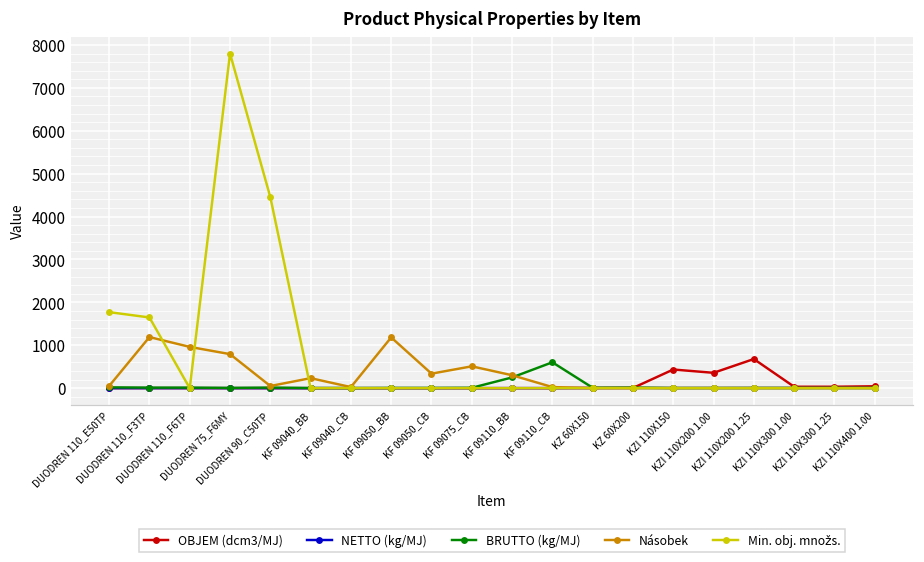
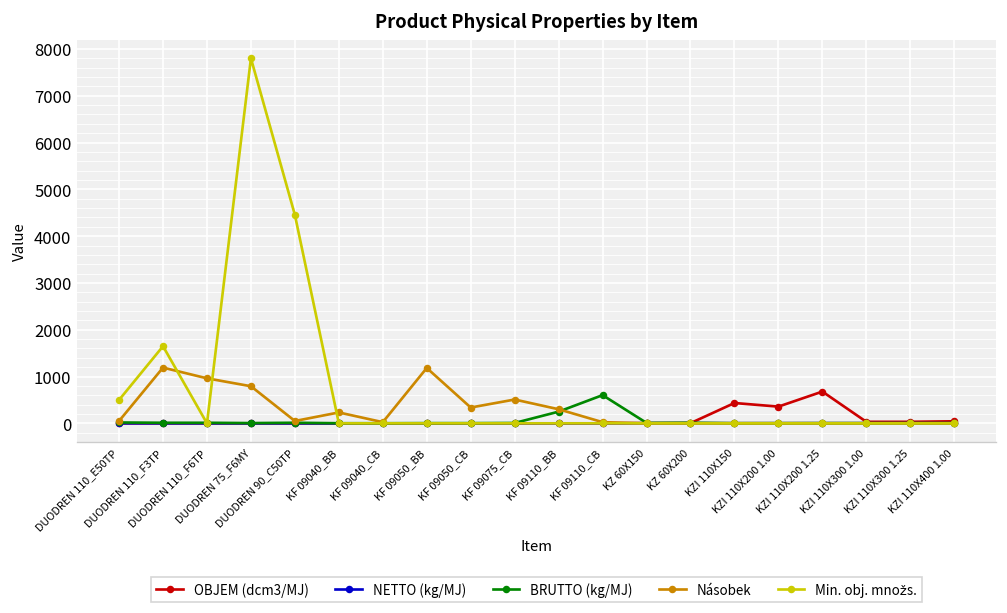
Min. obj. množs., DUODREN 110_E50TP: 1800 -> 500
